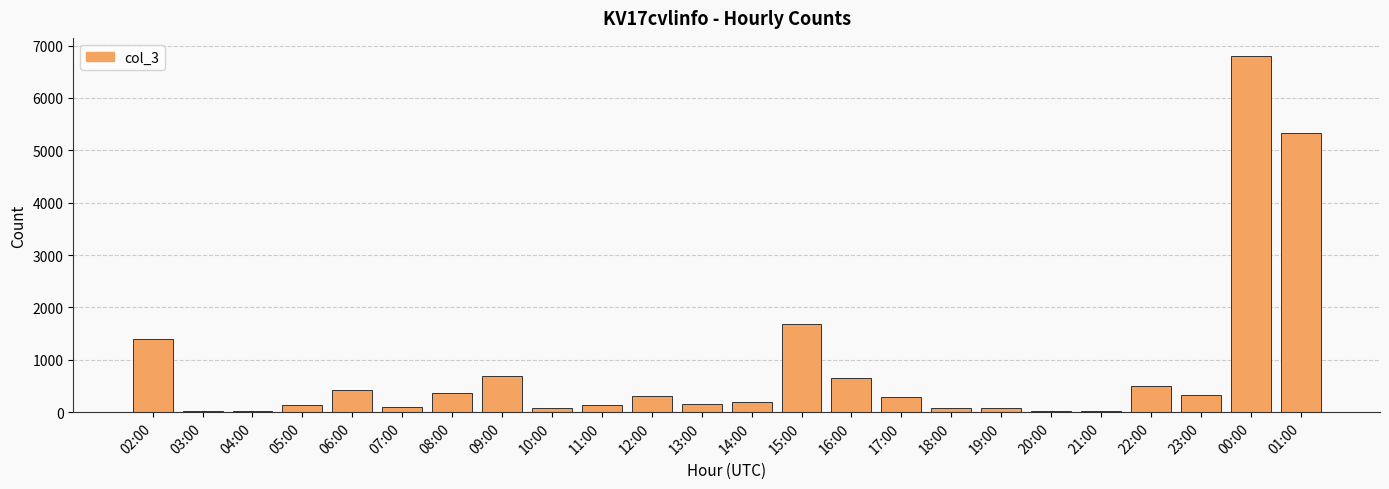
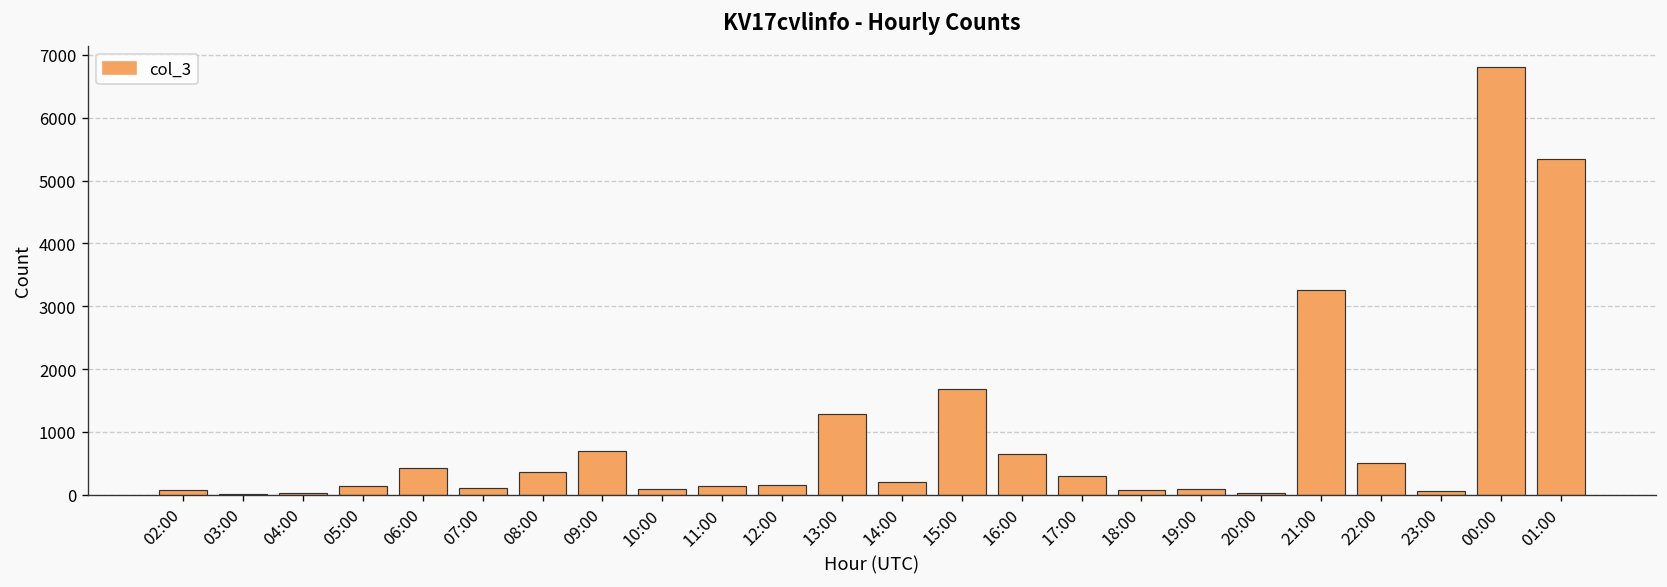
02:00: 1400 -> 100
12:00: 300 -> 100
13:00: 200 -> 1300
21:00: 0 -> 3300
23:00: 300 -> 100
